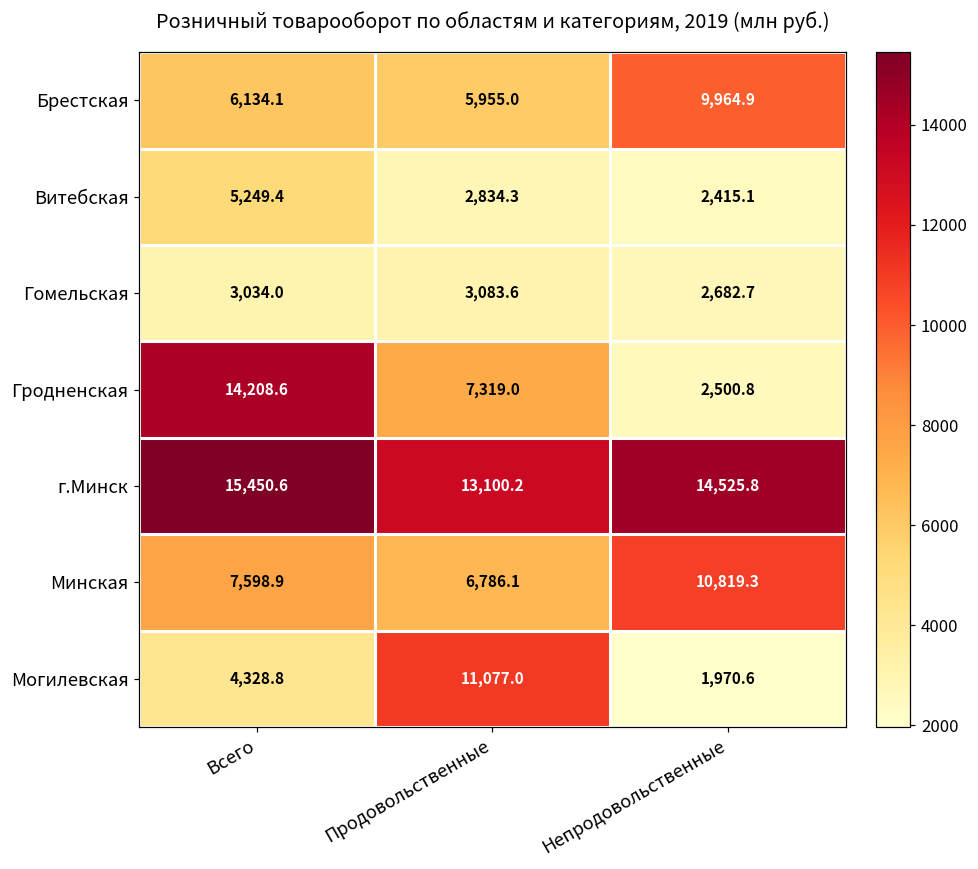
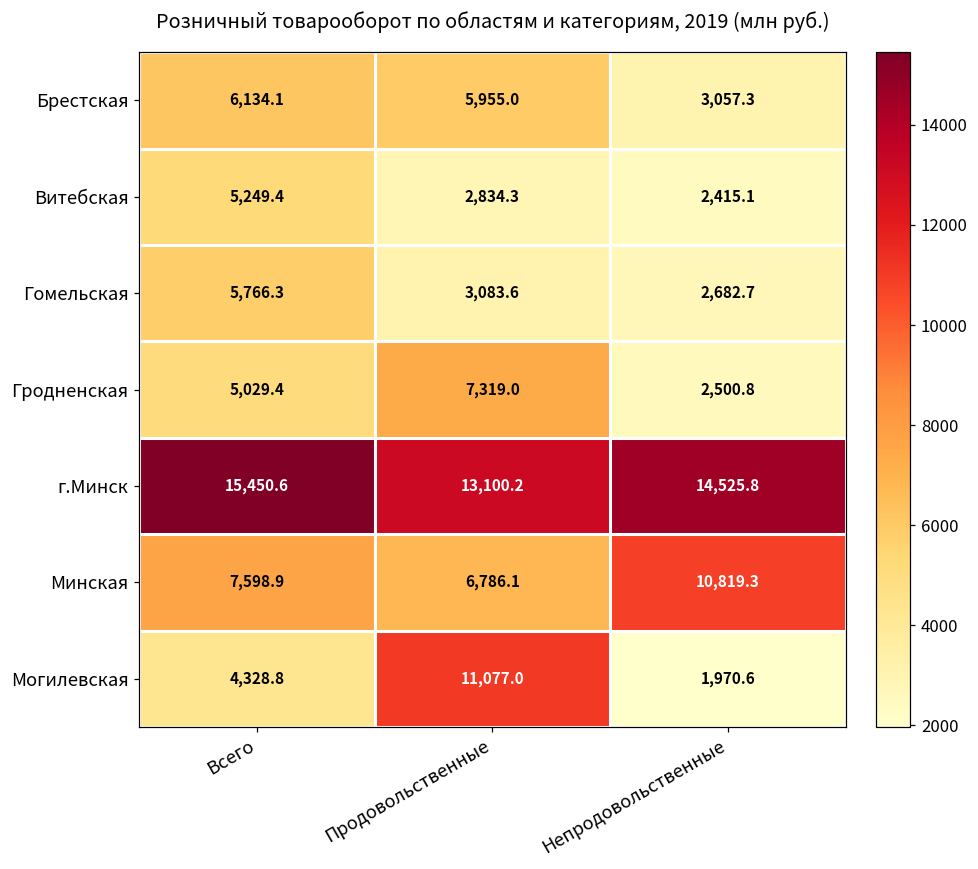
Брестская, Непродовольственные: 9,964.9 -> 3,057.3
Гомельская, Всего: 3,034.0 -> 5,766.3
Гродненская, Всего: 14,208.6 -> 5,029.4
